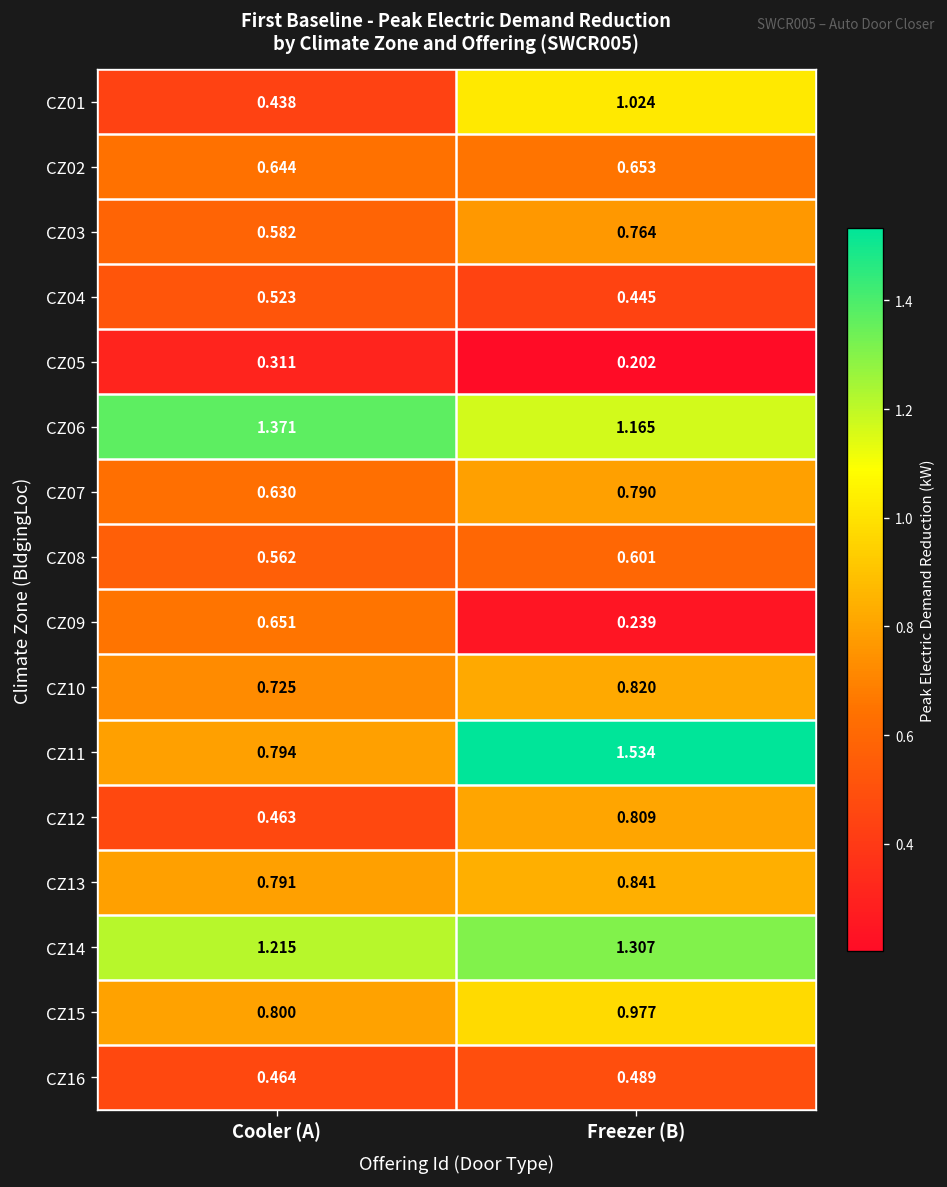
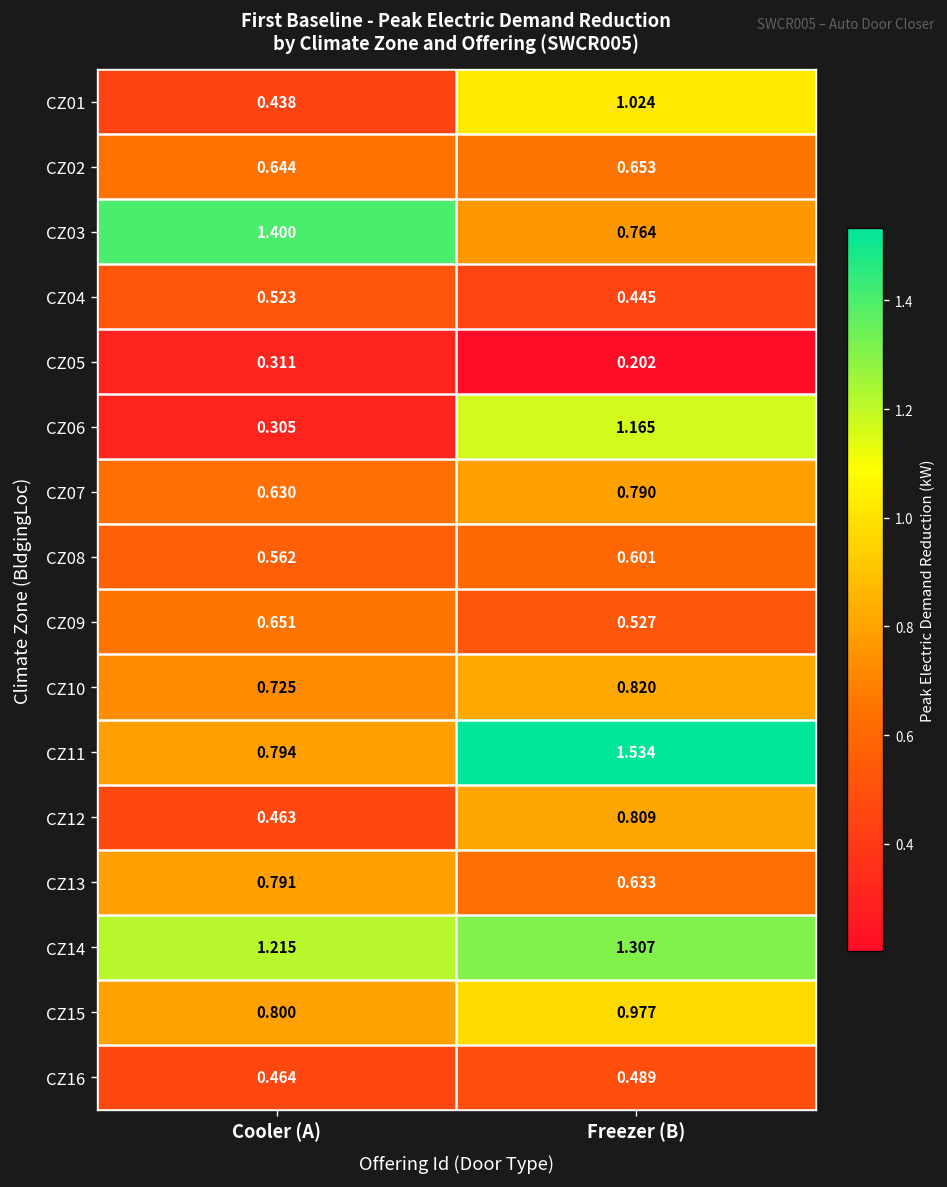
CZ03, Cooler (A): 0.582 -> 1.400
CZ06, Cooler (A): 1.371 -> 0.305
CZ09, Freezer (B): 0.239 -> 0.527
CZ13, Freezer (B): 0.841 -> 0.633
